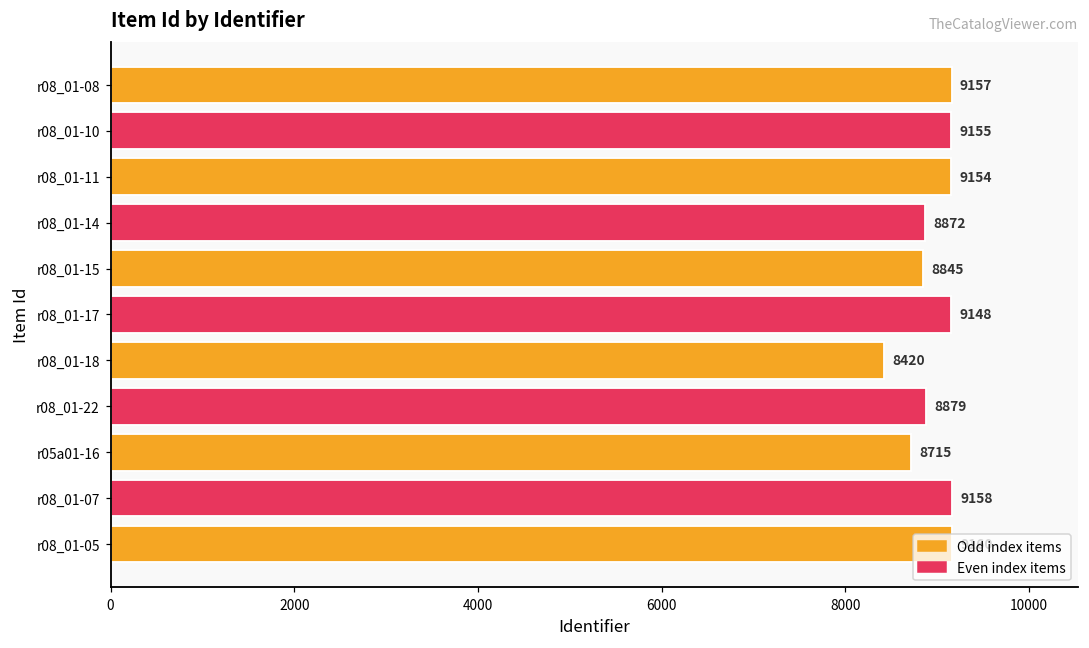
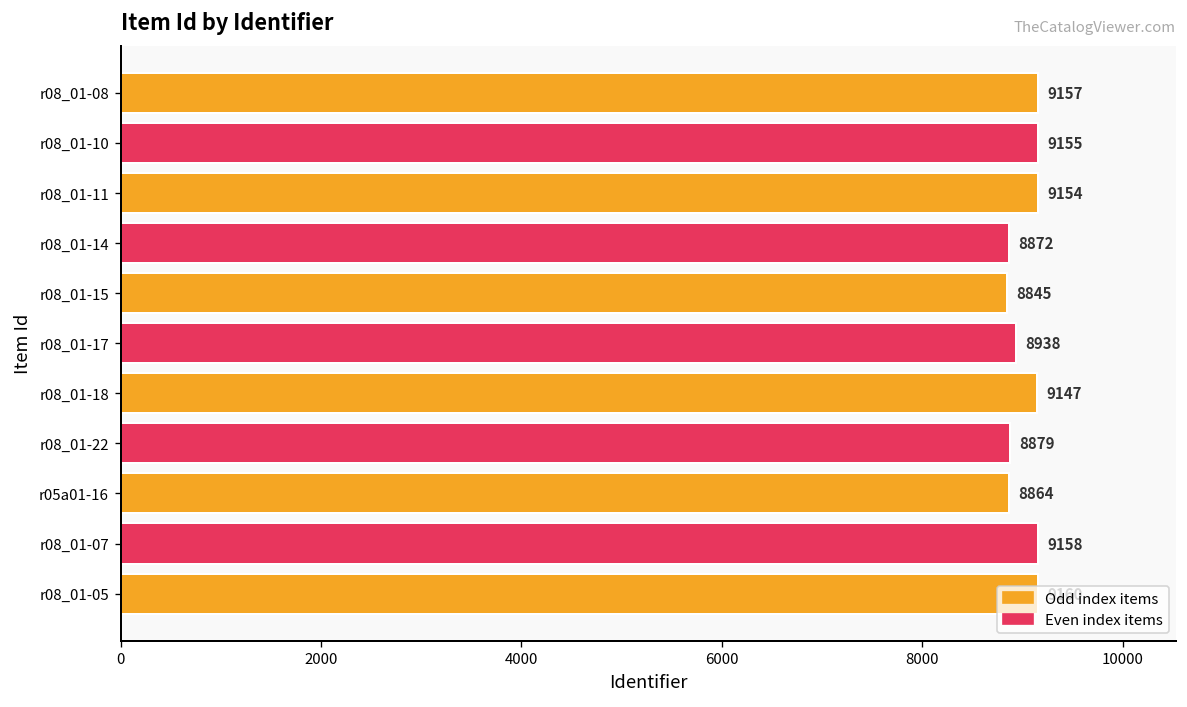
r08_01-17: 9148 -> 8938
r08_01-18: 8420 -> 9147
r05a01-16: 8715 -> 8864
